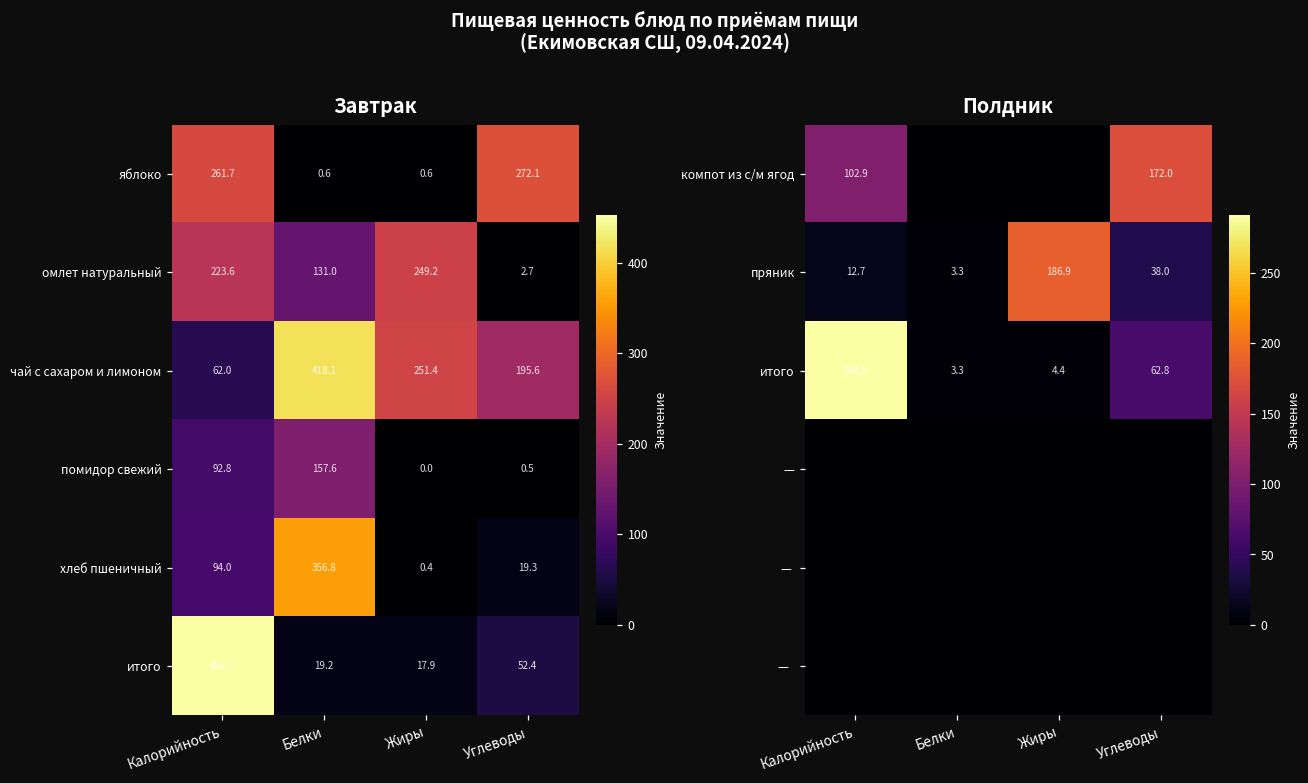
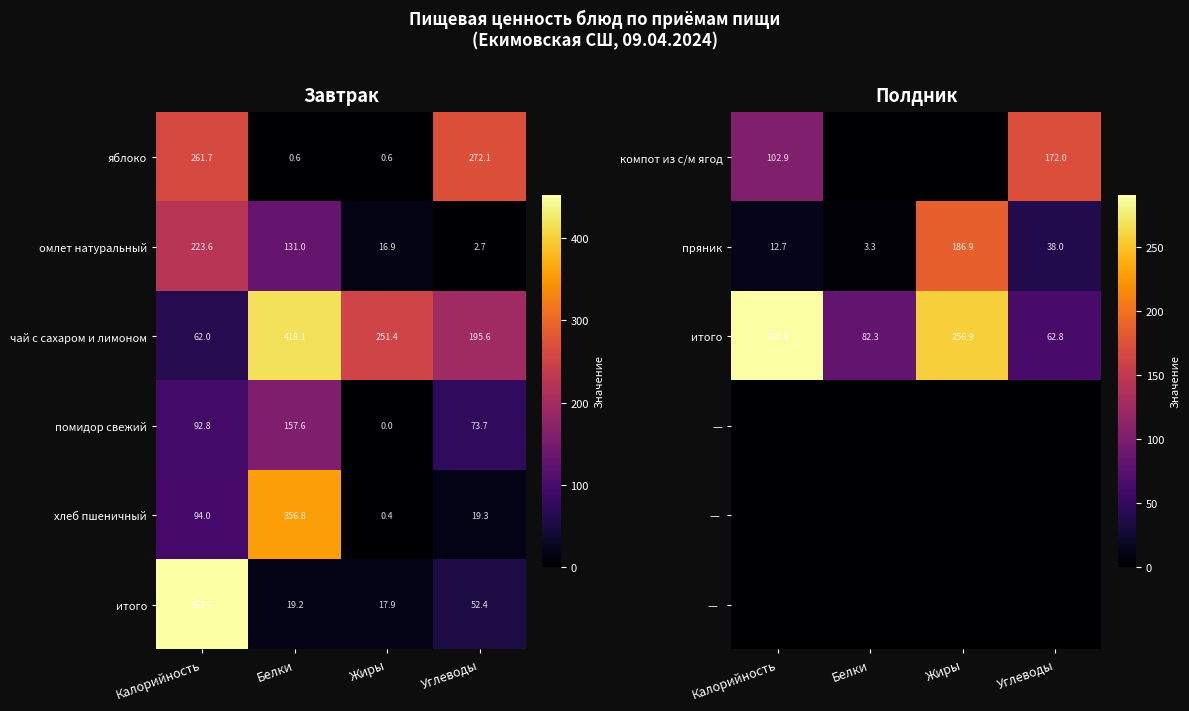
Завтрак, омлет натуральный, Жиры: 249.2 -> 16.9
Завтрак, помидор свежий, Углеводы: 0.5 -> 73.7
Полдник, итого, Белки: 3.3 -> 82.3
Полдник, итого, Жиры: 4.4 -> 256.9
